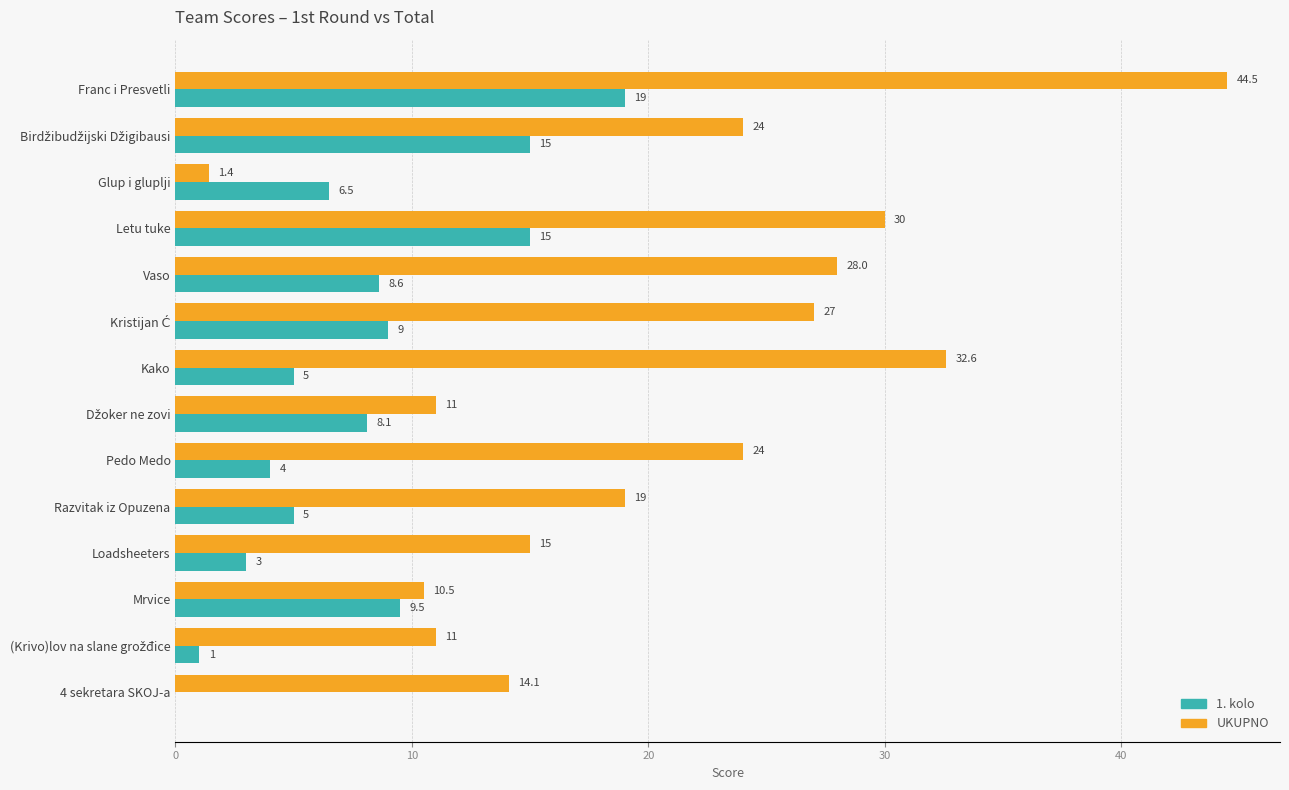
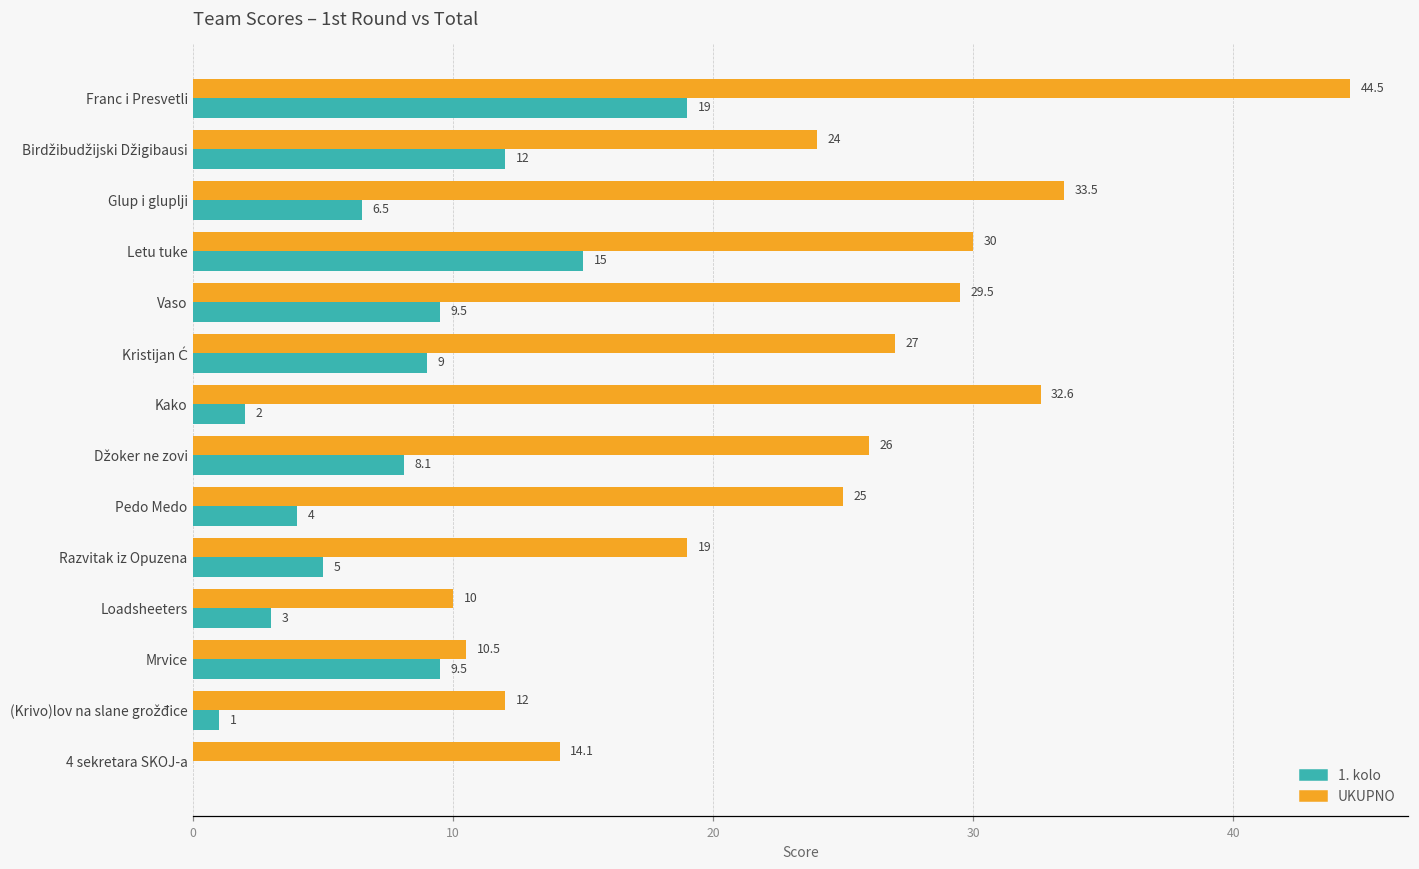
1. kolo, Birdžibudžijski Džigibausi: 15 -> 12
UKUPNO, Glup i gluplji: 1.4 -> 33.5
UKUPNO, Vaso: 28.0 -> 29.5
1. kolo, Vaso: 8.6 -> 9.5
1. kolo, Kako: 5 -> 2
UKUPNO, Džoker ne zovi: 11 -> 26
UKUPNO, Pedo Medo: 24 -> 25
UKUPNO, Loadsheeters: 15 -> 10
UKUPNO, (Krivo)lov na slane grožđice: 11 -> 12
